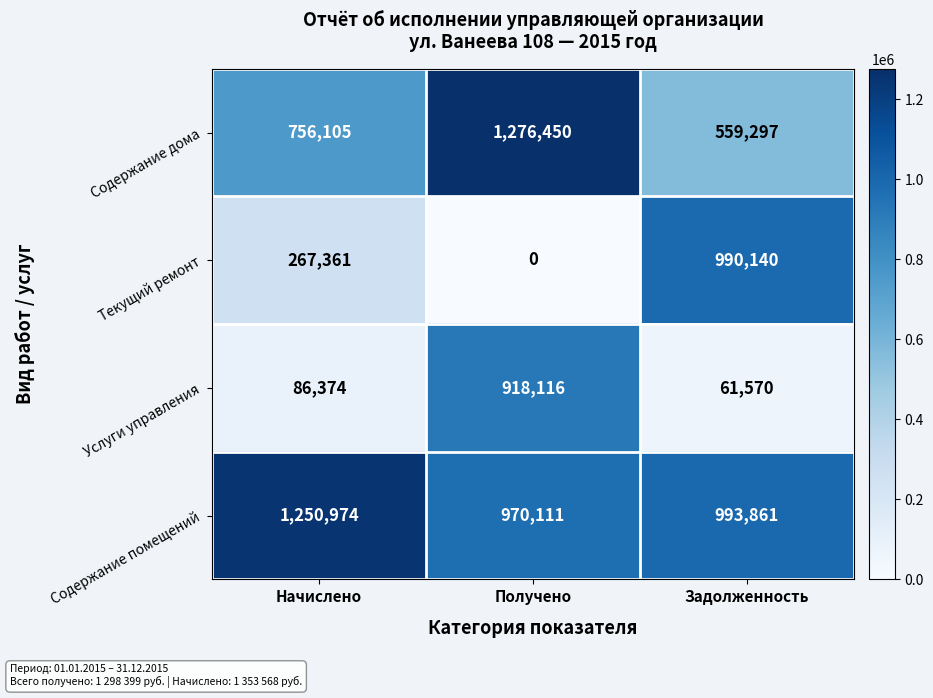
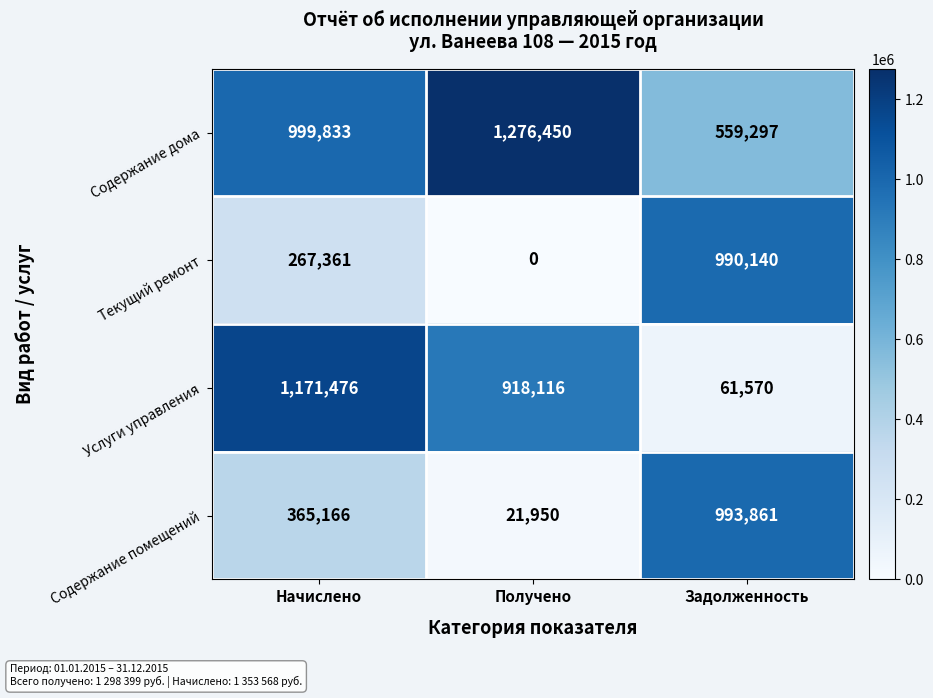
Содержание дома, Начислено: 756,105 -> 999,833
Услуги управления, Начислено: 86,374 -> 1,171,476
Содержание помещений, Начислено: 1,250,974 -> 365,166
Содержание помещений, Получено: 970,111 -> 21,950
